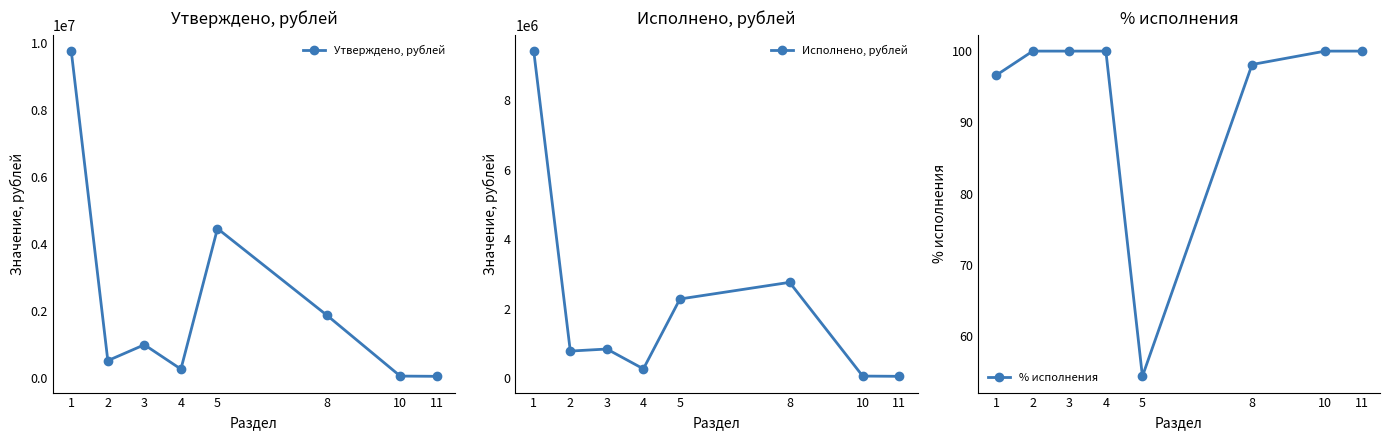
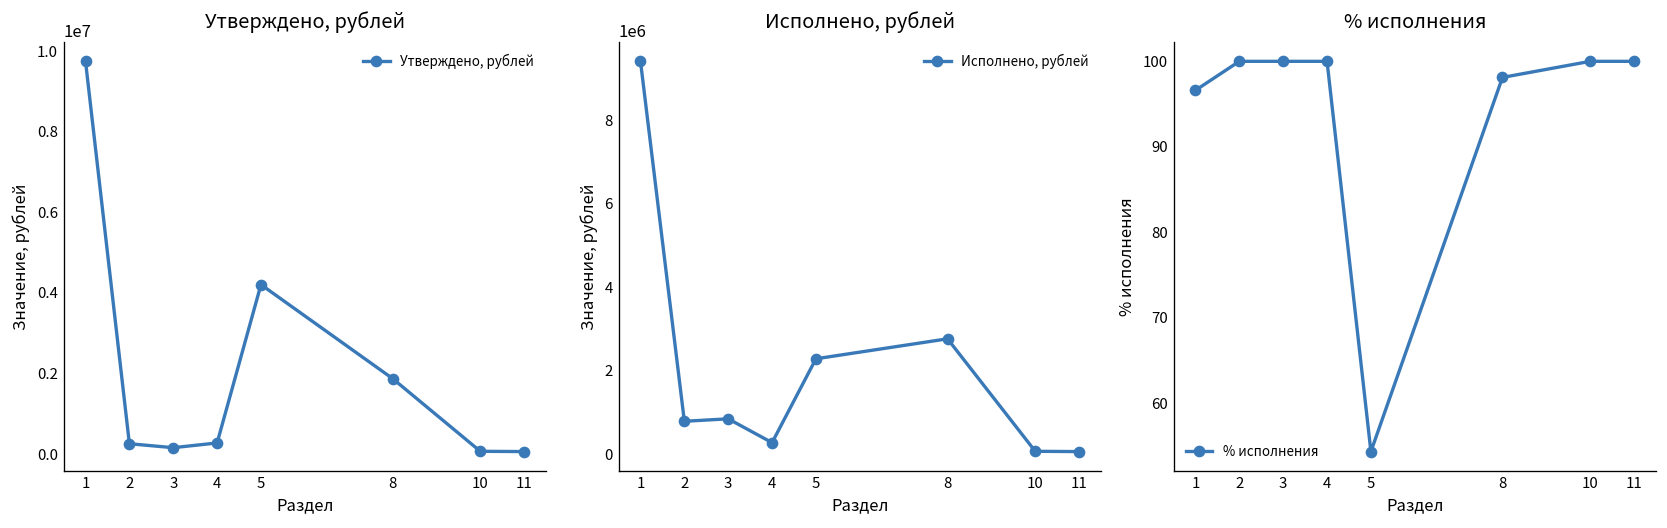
Утверждено, рублей, 2: 500000 -> 300000
Утверждено, рублей, 3: 1000000 -> 200000
Утверждено, рублей, 5: 4500000 -> 4200000
